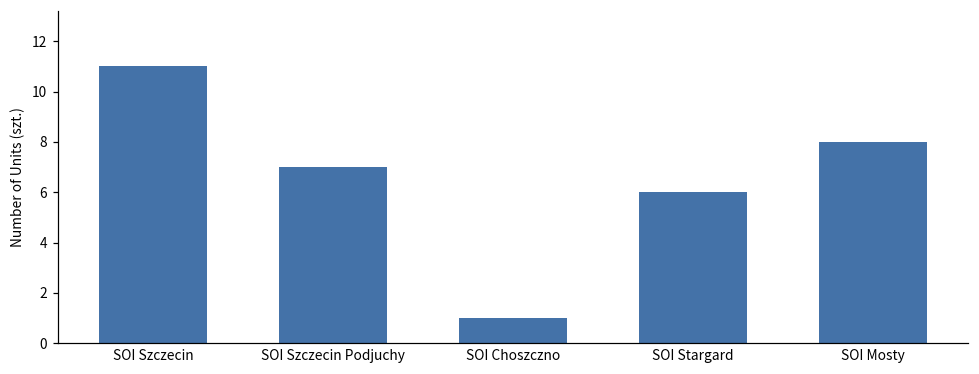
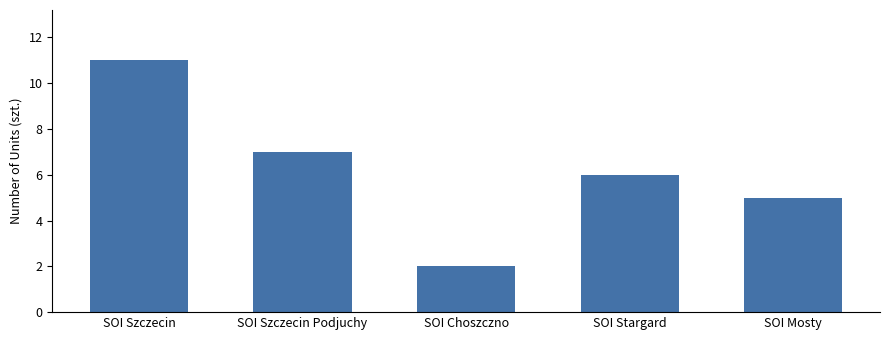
SOI Choszczno: 1 -> 2
SOI Mosty: 8 -> 5
